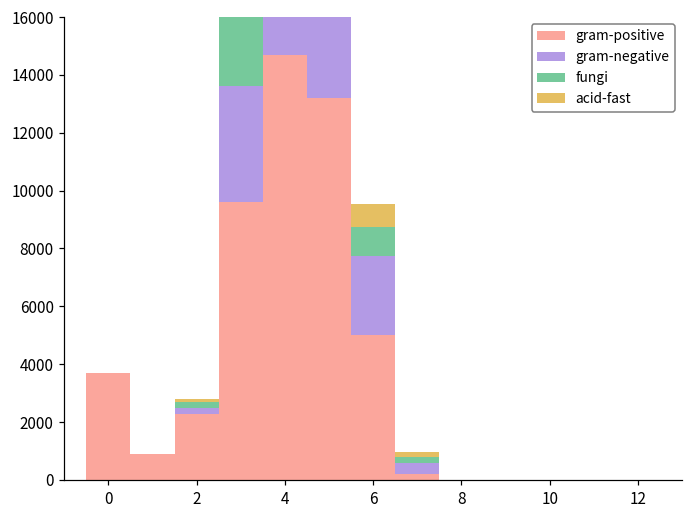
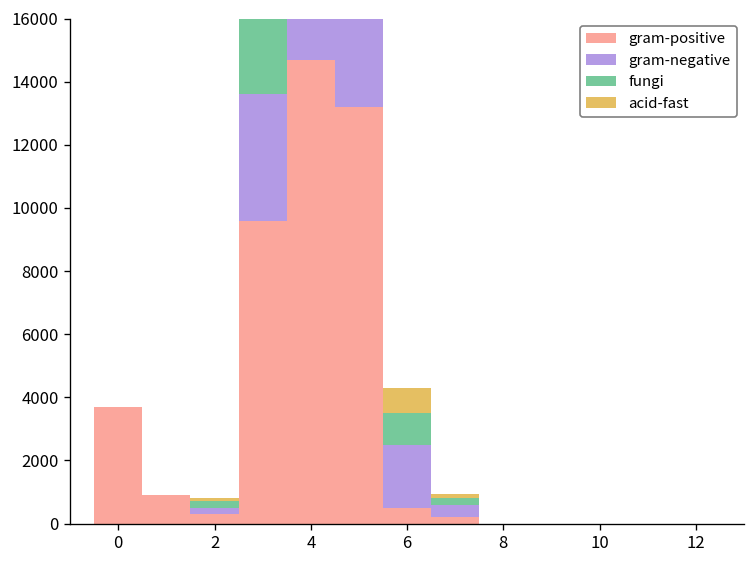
gram-positive, 2: 2300 -> 300
gram-positive, 6: 5000 -> 500
gram-negative, 6: 2700 -> 2000
